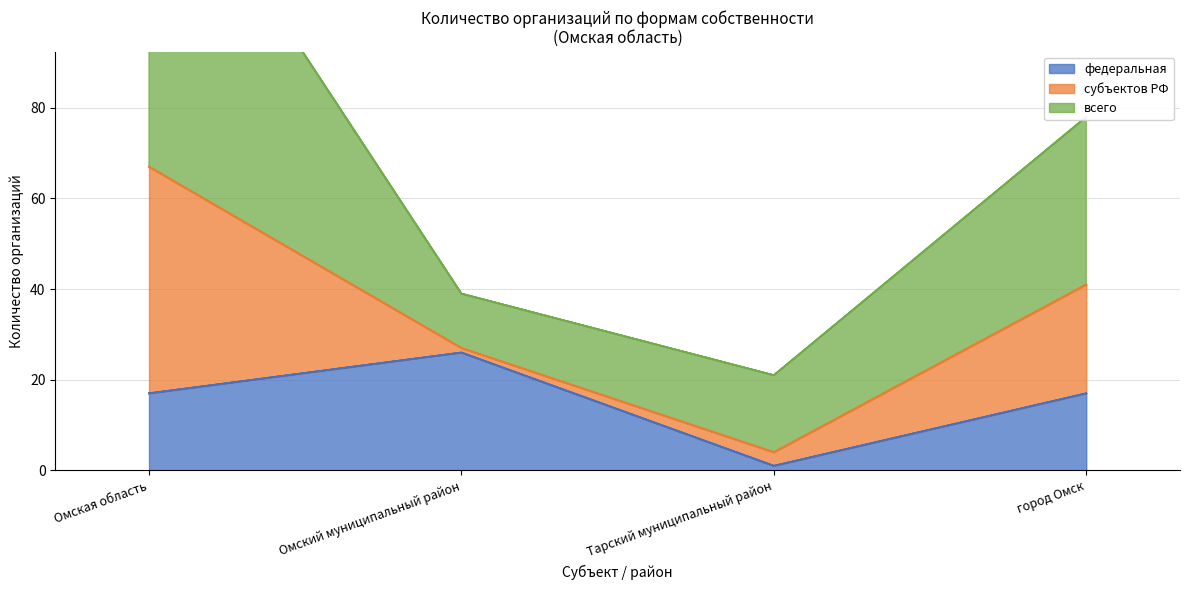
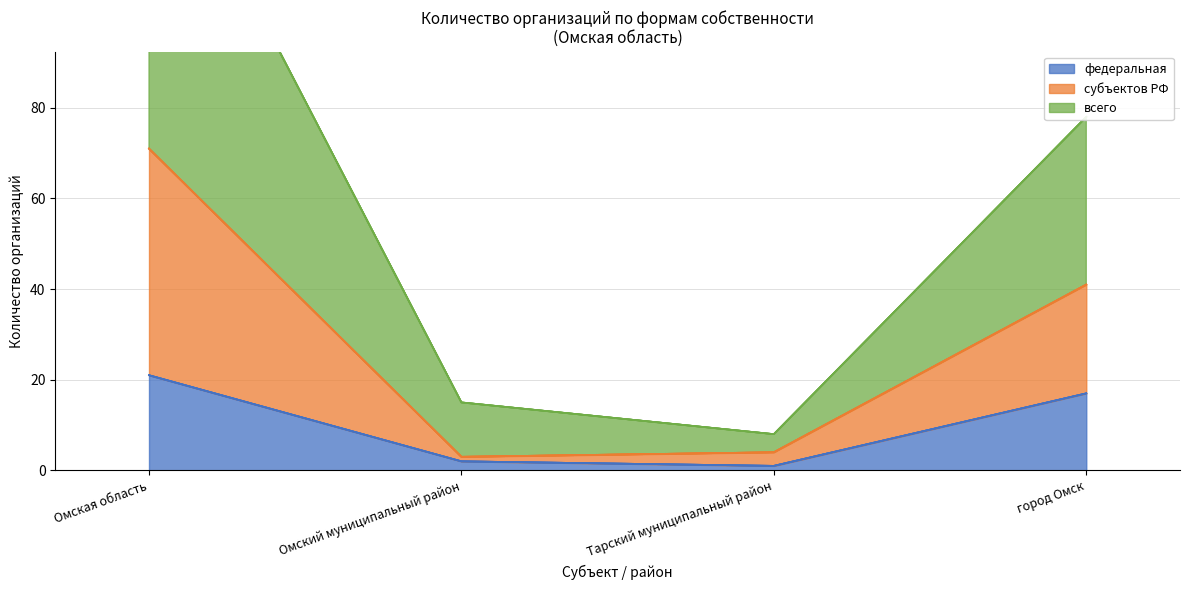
федеральная, Омская область: 17 -> 21
федеральная, Омский муниципальный район: 26 -> 2
всего, Тарский муниципальный район: 17 -> 4
